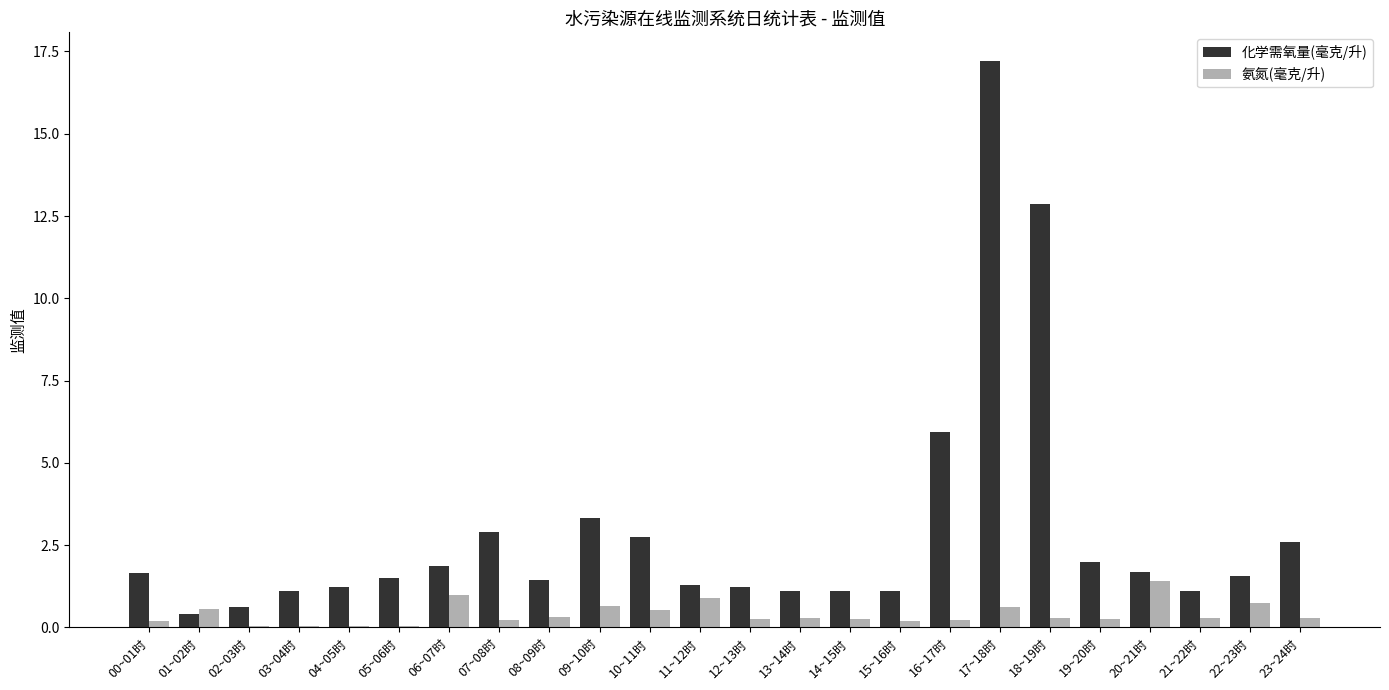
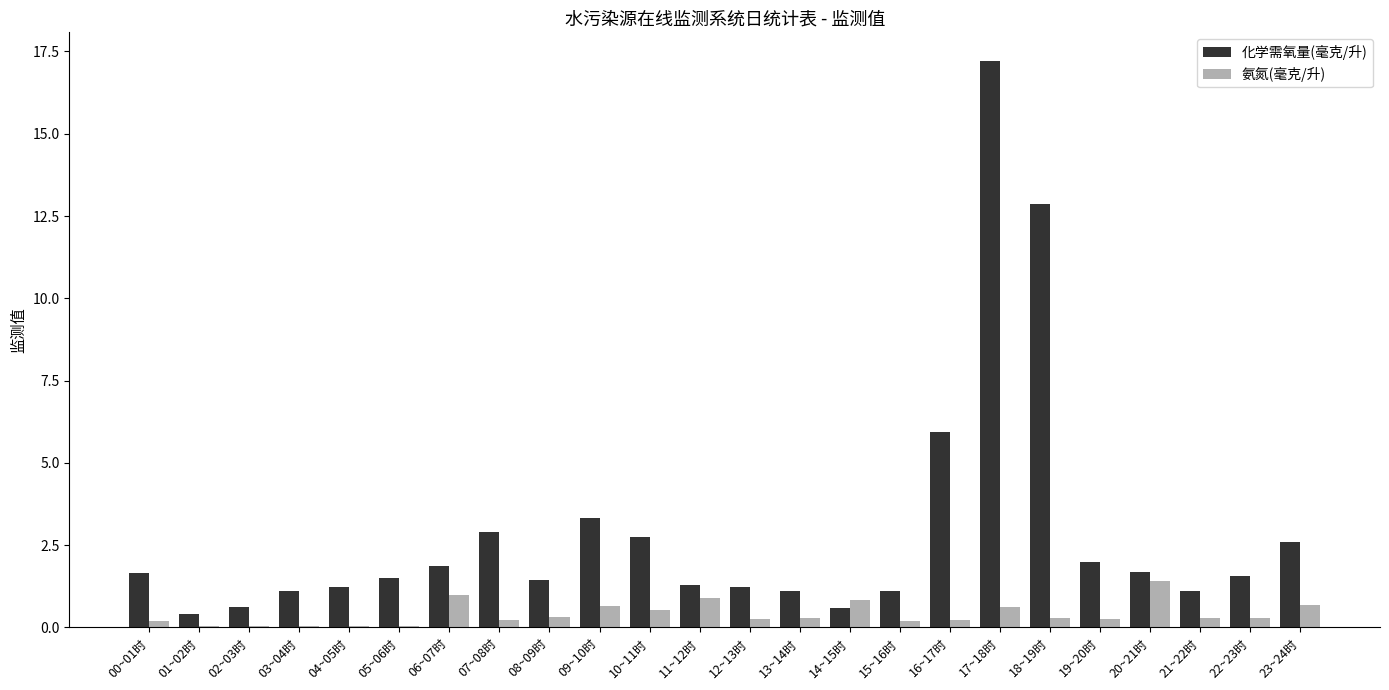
氨氮(毫克/升), 01~02时: 0.6 -> 0.1
化学需氧量(毫克/升), 14~15时: 1.1 -> 0.6
氨氮(毫克/升), 14~15时: 0.3 -> 0.8
氨氮(毫克/升), 22~23时: 0.7 -> 0.3
氨氮(毫克/升), 23~24时: 0.3 -> 0.7
